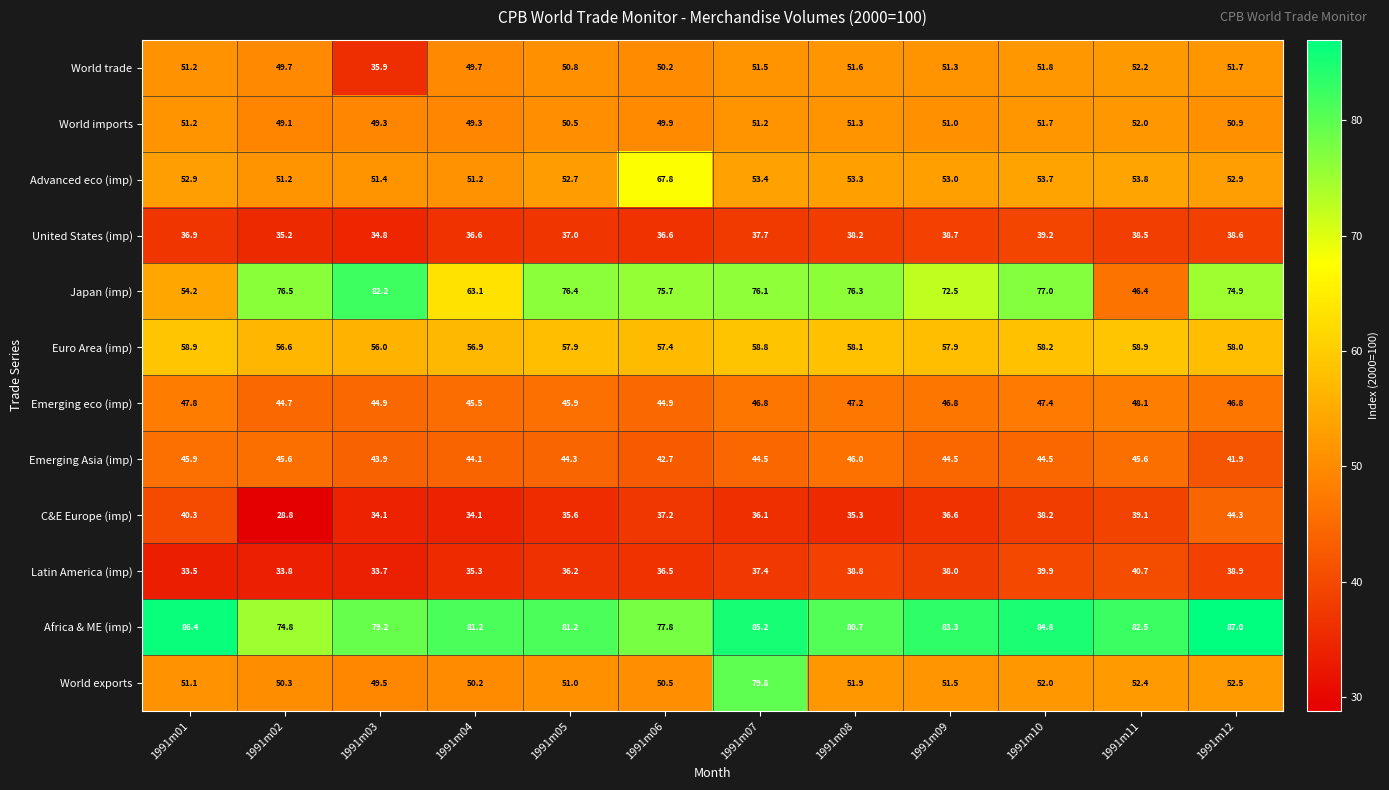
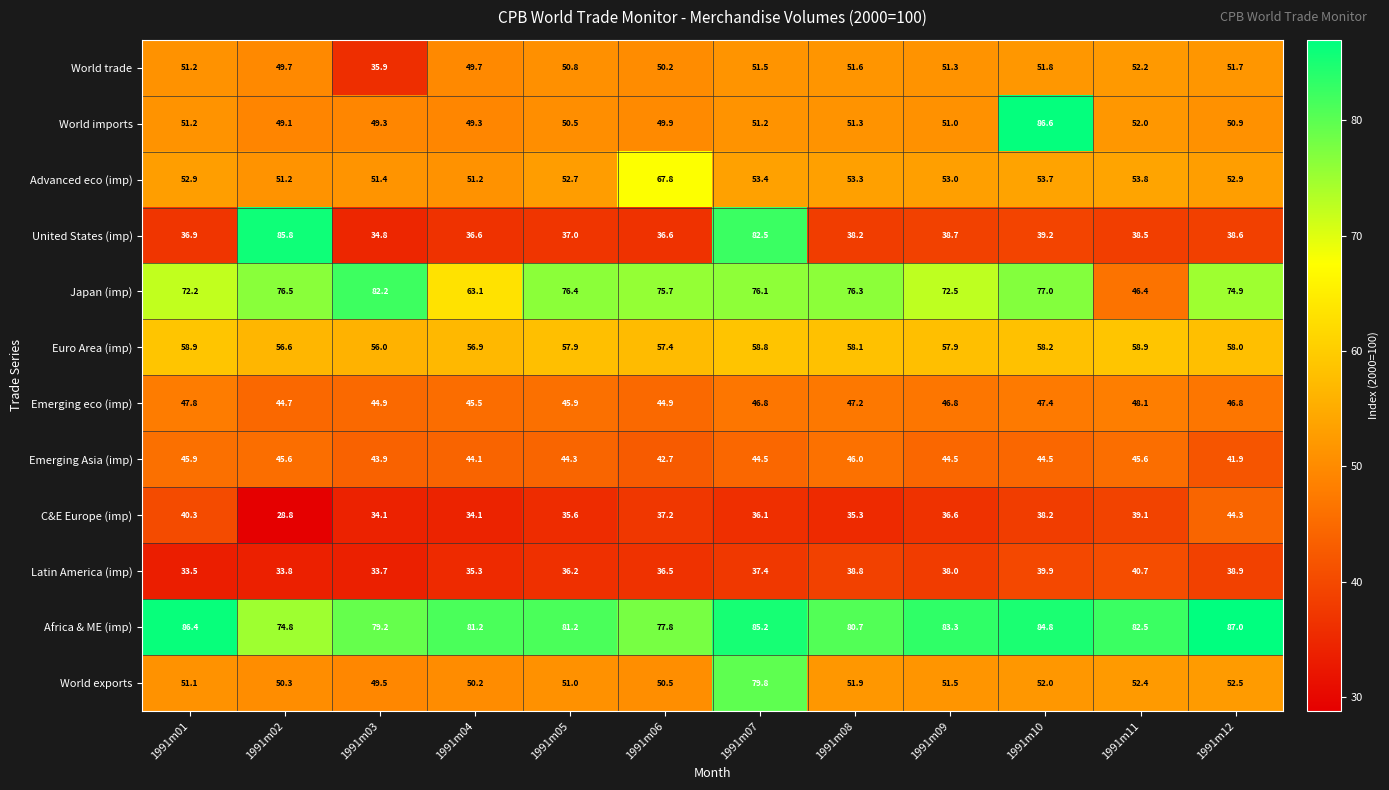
World imports, 1991m10: 51.7 -> 86.6
United States (imp), 1991m02: 35.2 -> 85.8
United States (imp), 1991m07: 37.7 -> 82.5
Japan (imp), 1991m01: 54.2 -> 72.2
